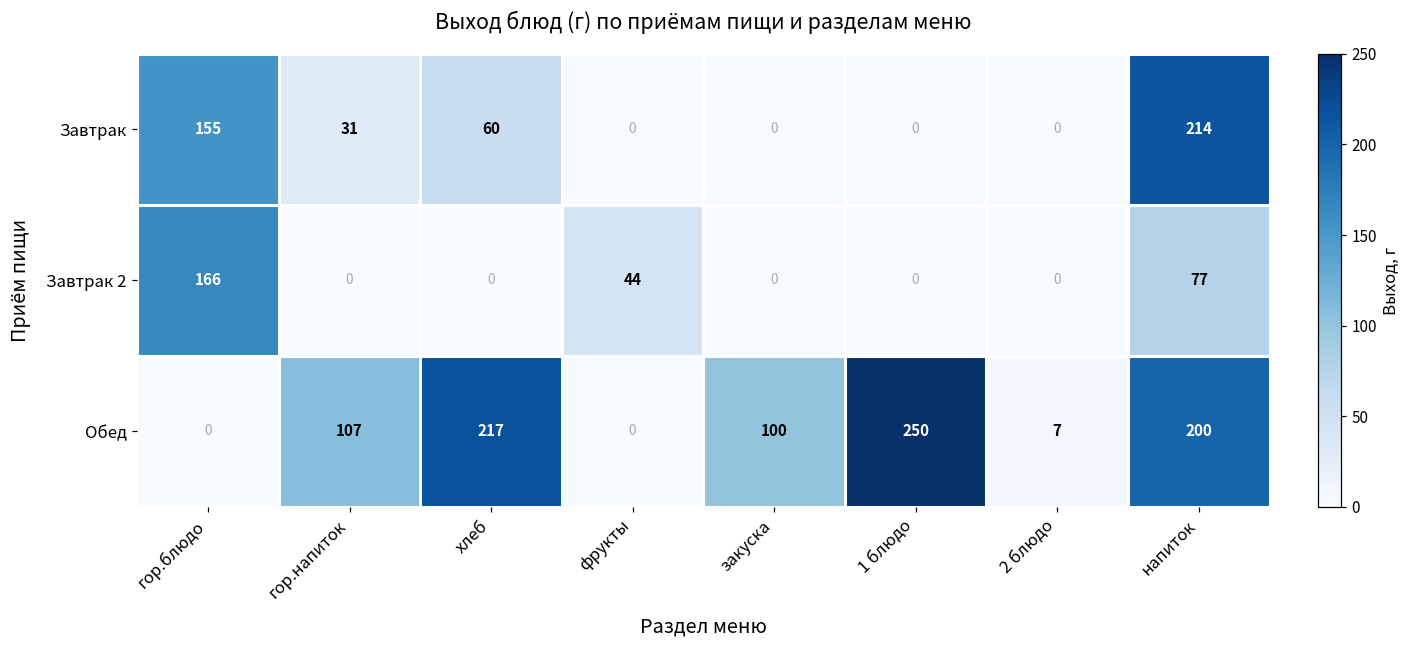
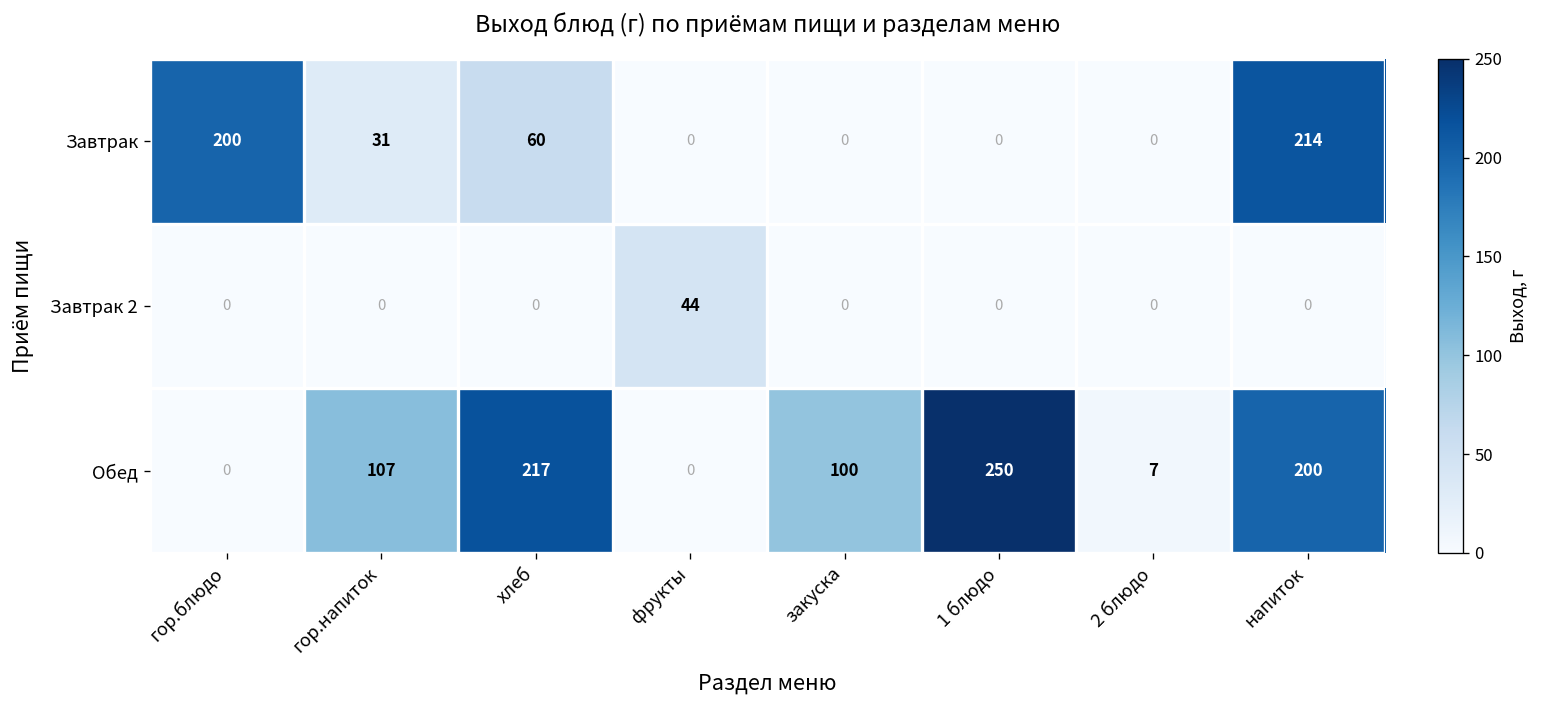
Завтрак, гор.блюдо: 155 -> 200
Завтрак 2, гор.блюдо: 166 -> 0
Завтрак 2, напиток: 77 -> 0
